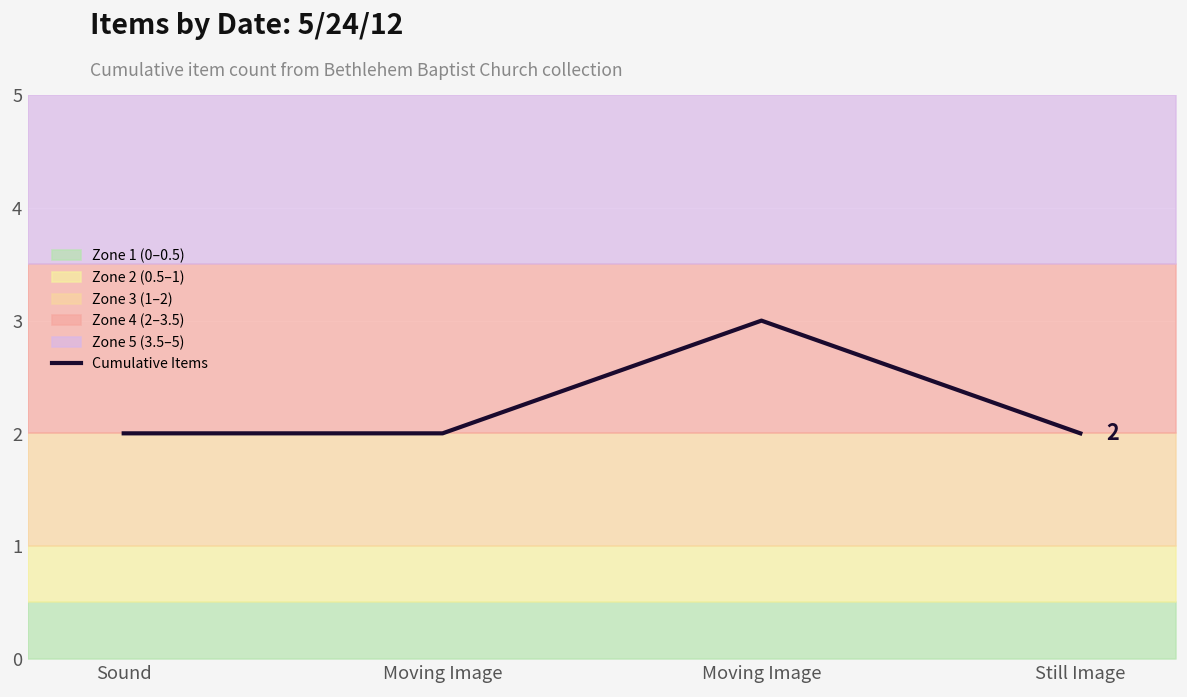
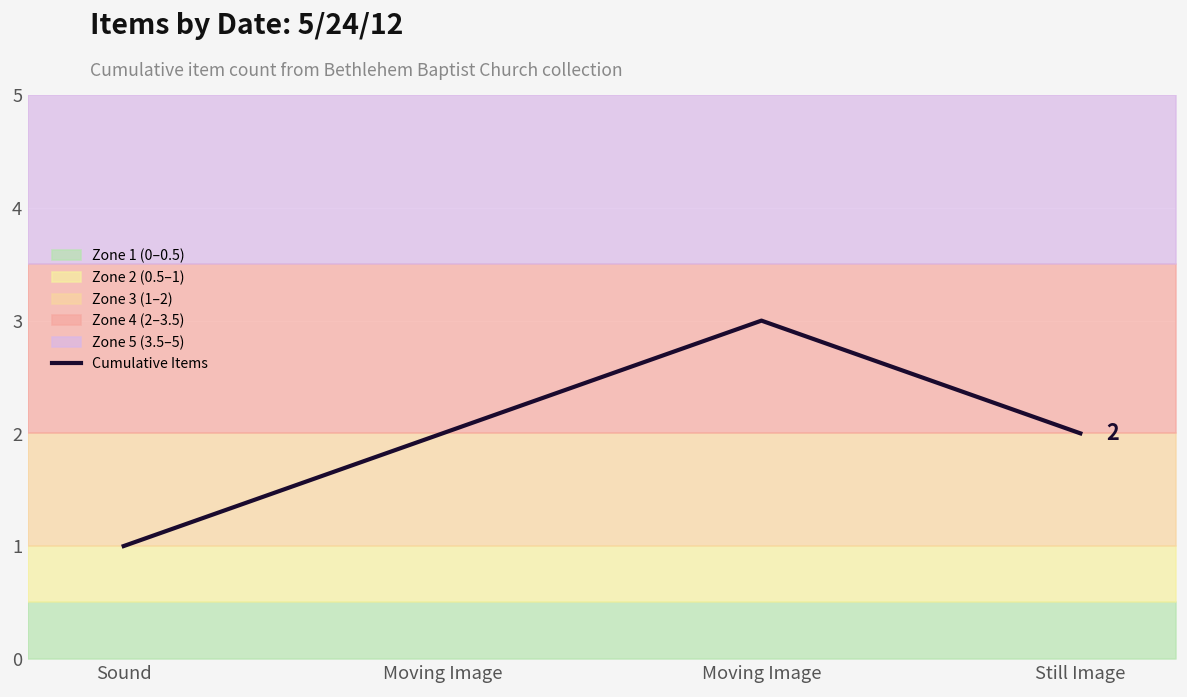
Cumulative Items, Sound: 2 -> 1
